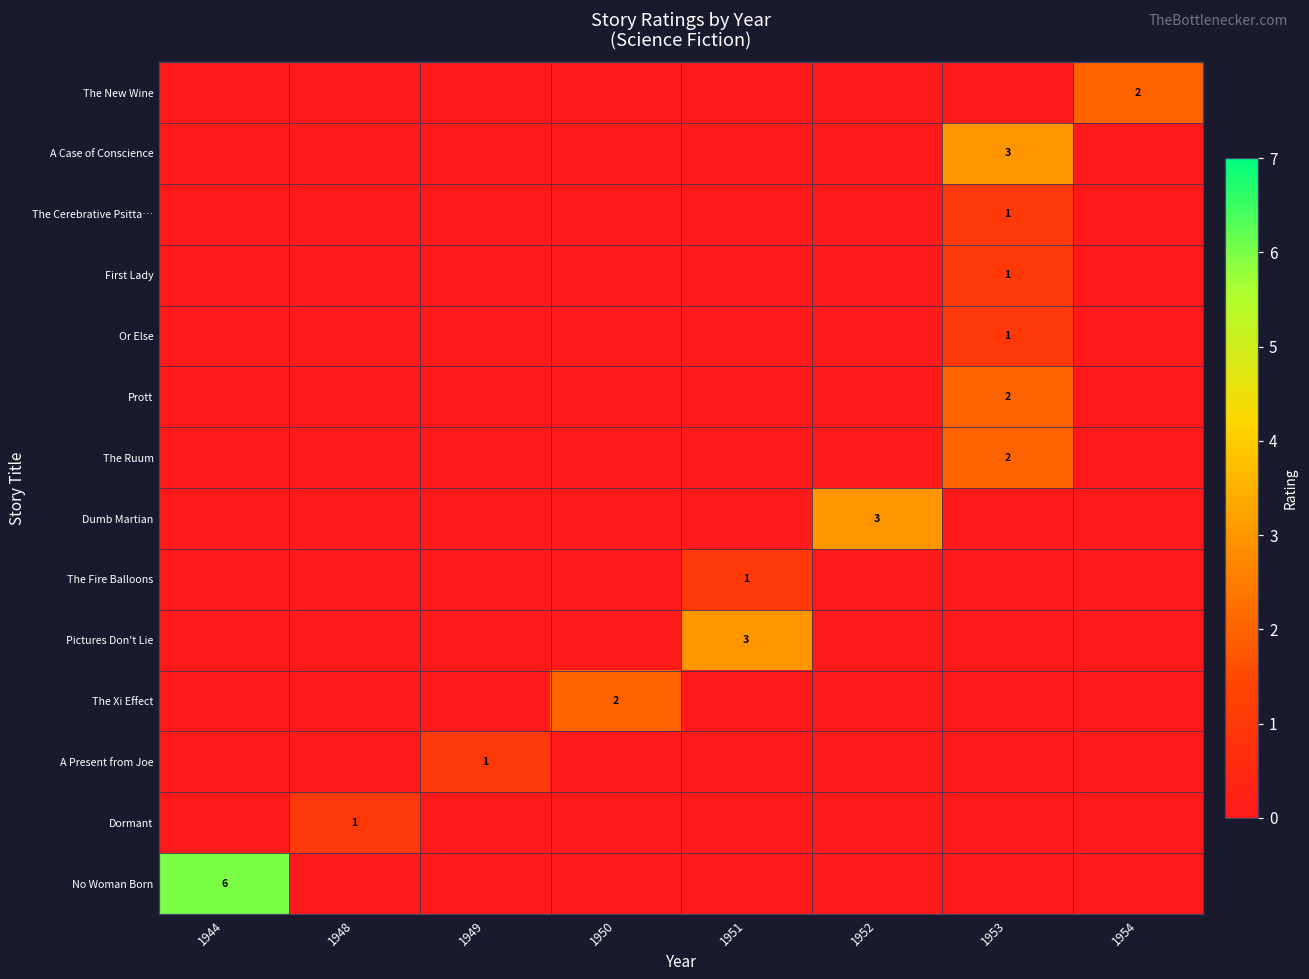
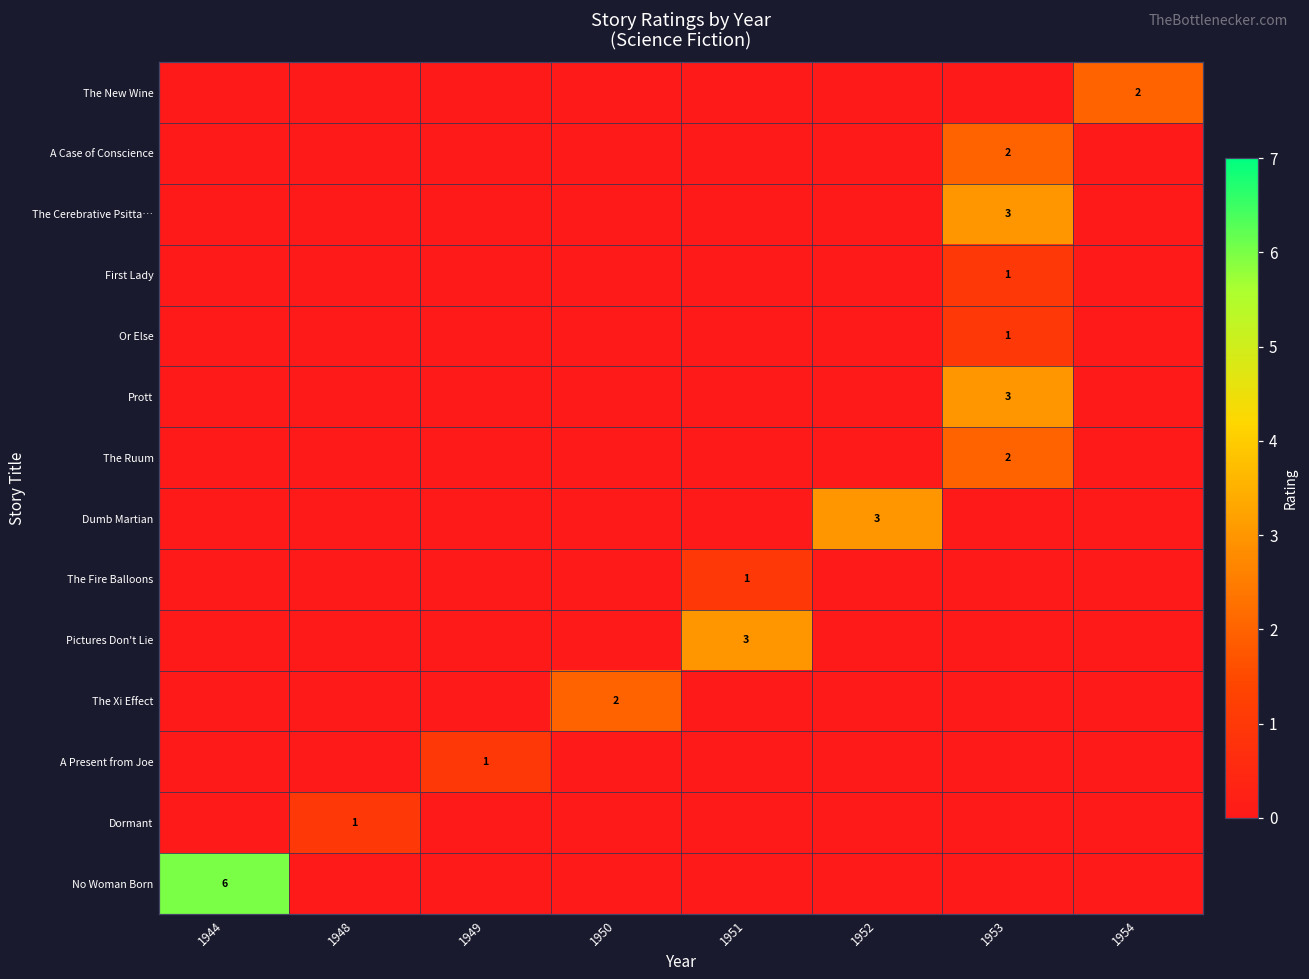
A Case of Conscience, 1953: 3 -> 2
The Cerebrative Psitta…, 1953: 1 -> 3
Prott, 1953: 2 -> 3
